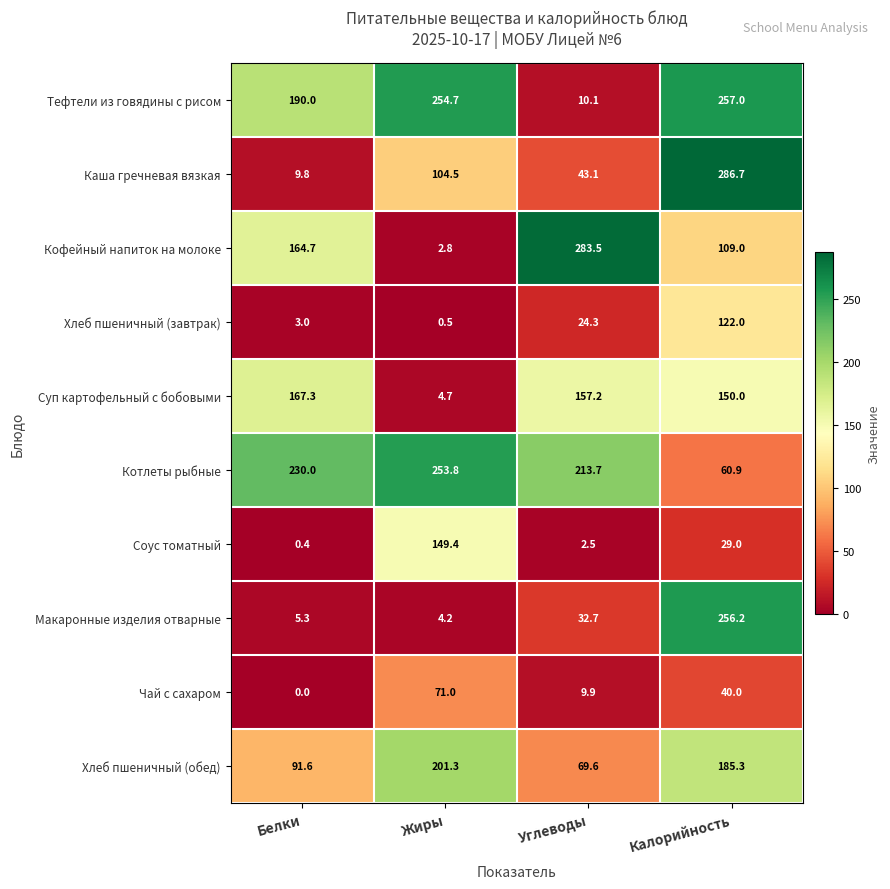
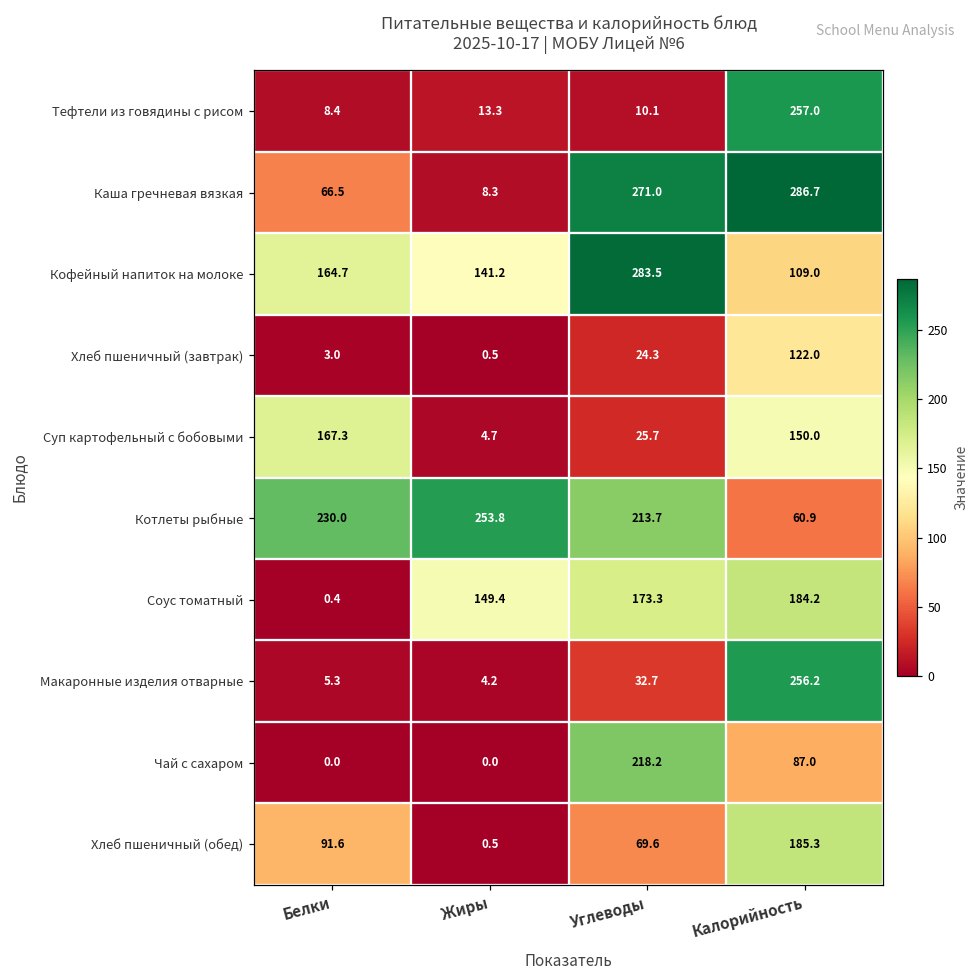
Тефтели из говядины с рисом, Белки: 190.0 -> 8.4
Тефтели из говядины с рисом, Жиры: 254.7 -> 13.3
Каша гречневая вязкая, Белки: 9.8 -> 66.5
Каша гречневая вязкая, Жиры: 104.5 -> 8.3
Каша гречневая вязкая, Углеводы: 43.1 -> 271.0
Кофейный напиток на молоке, Жиры: 2.8 -> 141.2
Суп картофельный с бобовыми, Углеводы: 157.2 -> 25.7
Соус томатный, Углеводы: 2.5 -> 173.3
Соус томатный, Калорийность: 29.0 -> 184.2
Чай с сахаром, Жиры: 71.0 -> 0.0
Чай с сахаром, Углеводы: 9.9 -> 218.2
Чай с сахаром, Калорийность: 40.0 -> 87.0
Хлеб пшеничный (обед), Жиры: 201.3 -> 0.5
